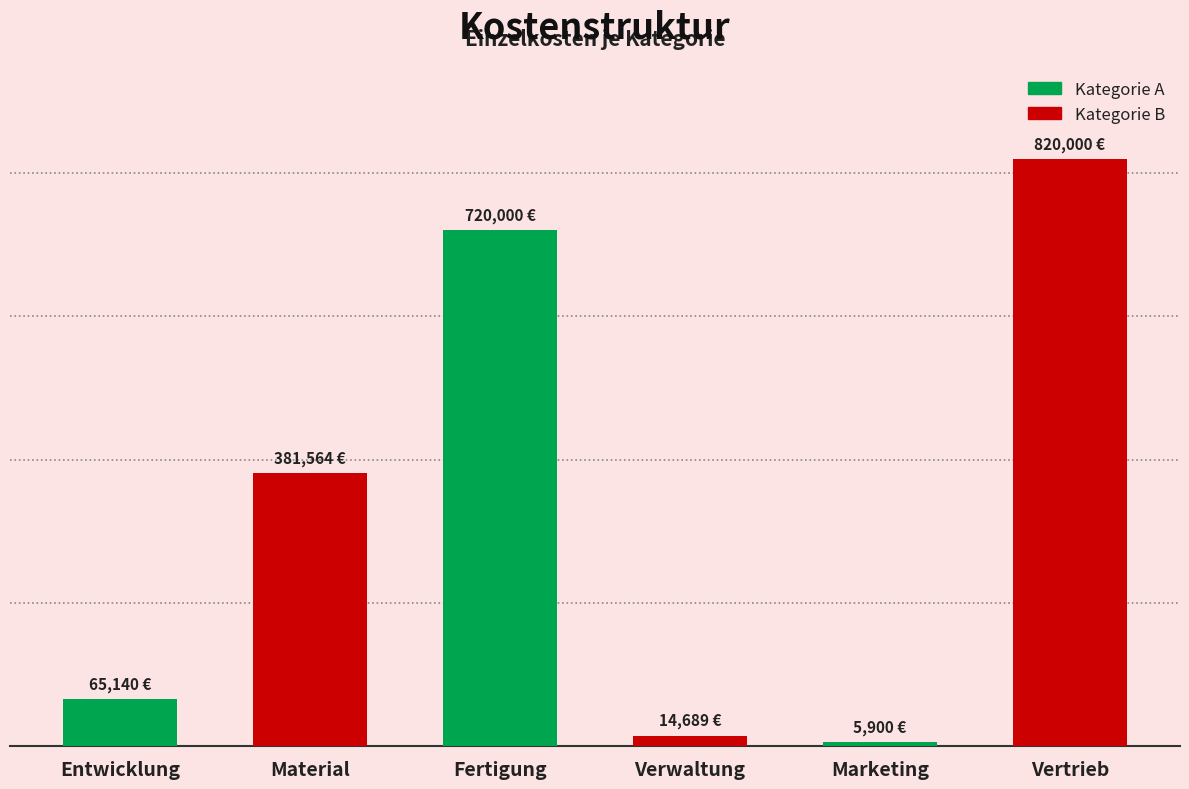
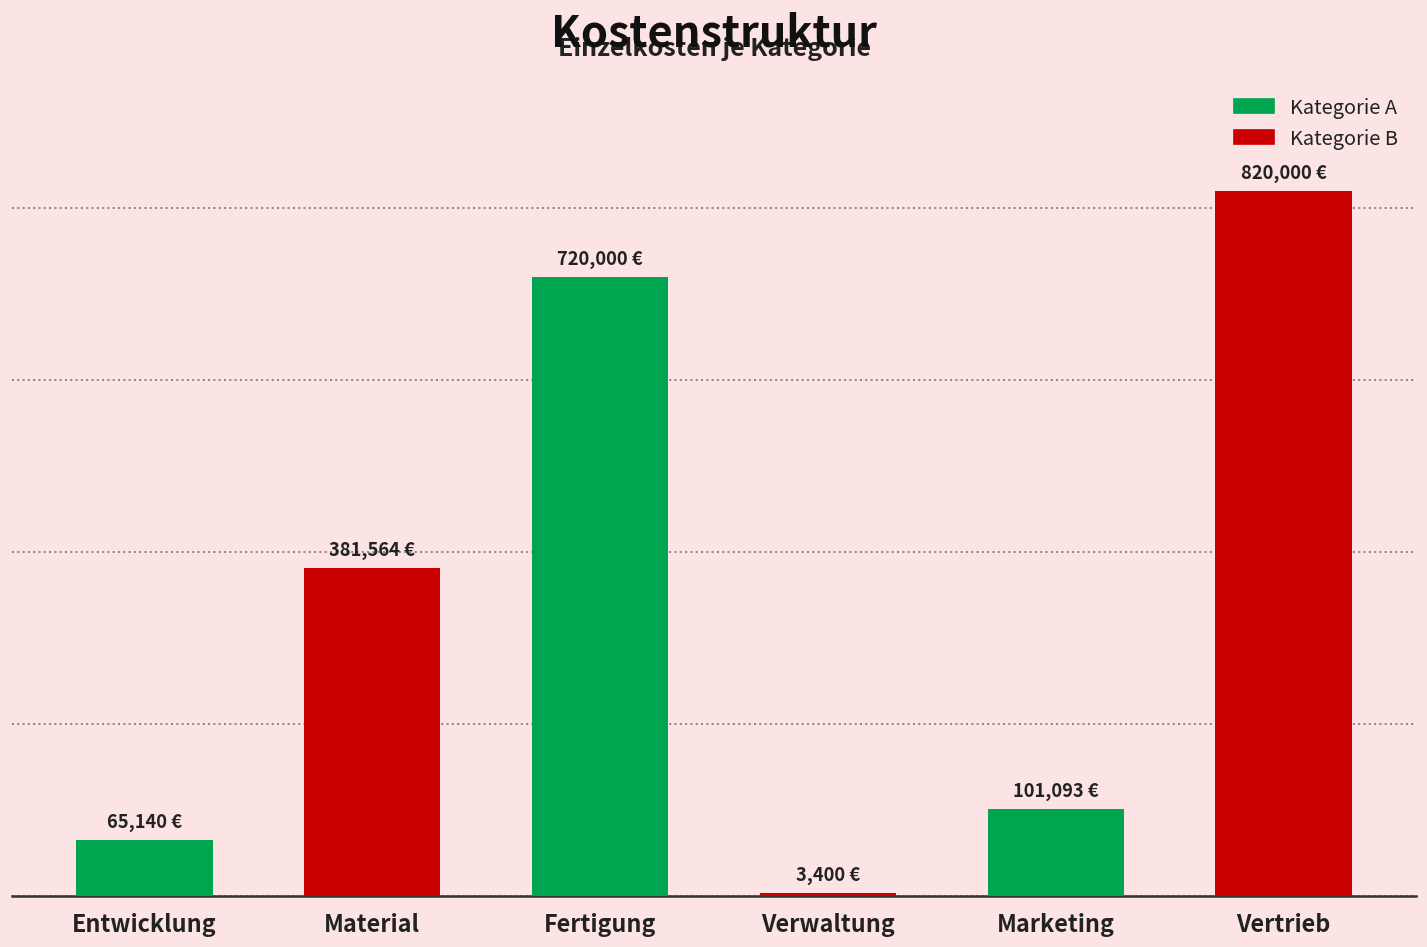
Verwaltung: 14,689 -> 3,400
Marketing: 5,900 -> 101,093
